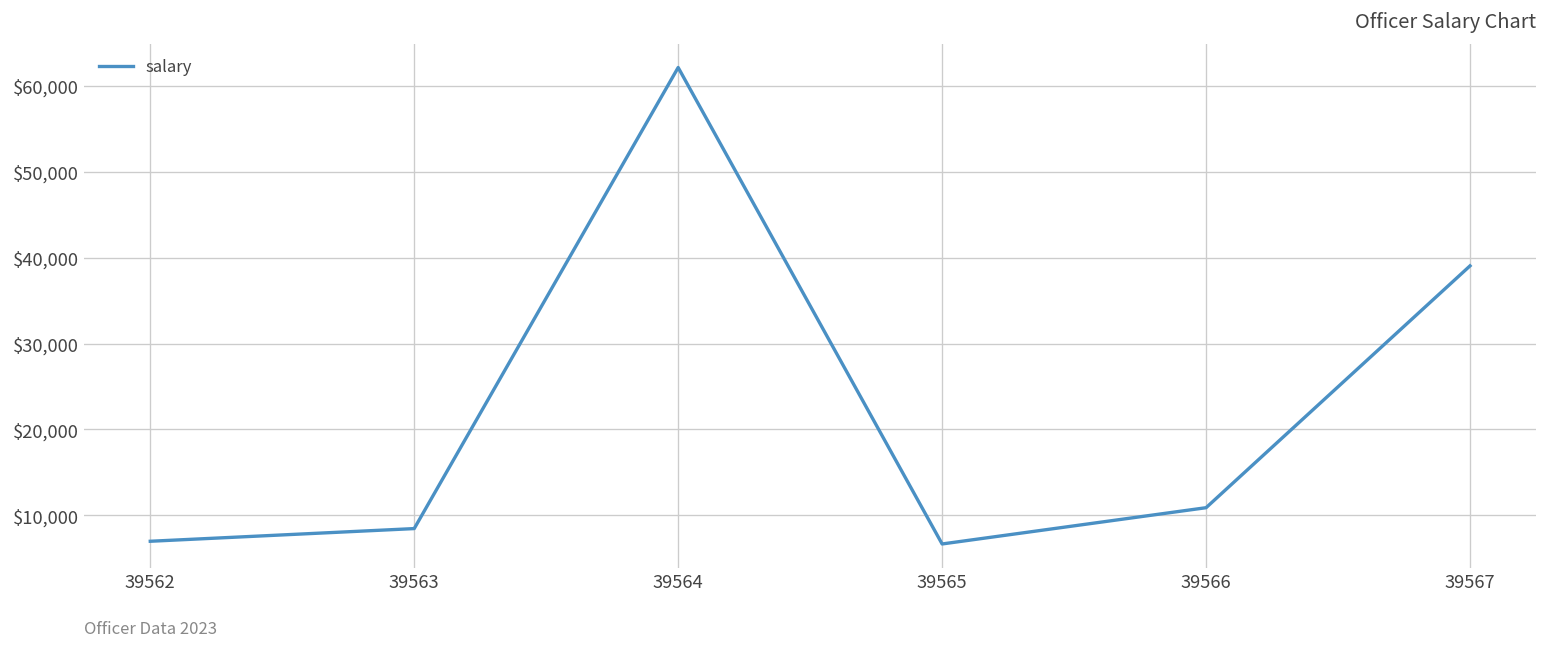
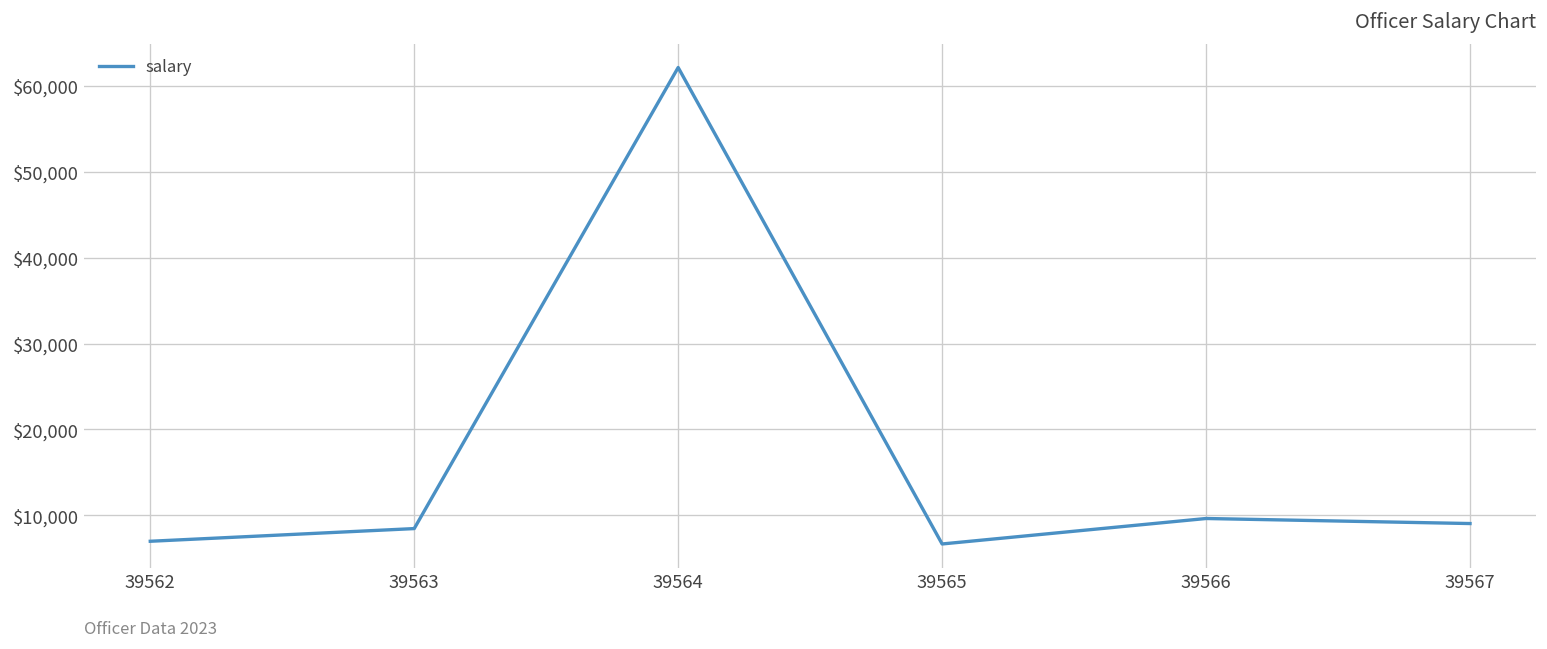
39566: $11,000 -> $10,000
39567: $39,000 -> $9,000
